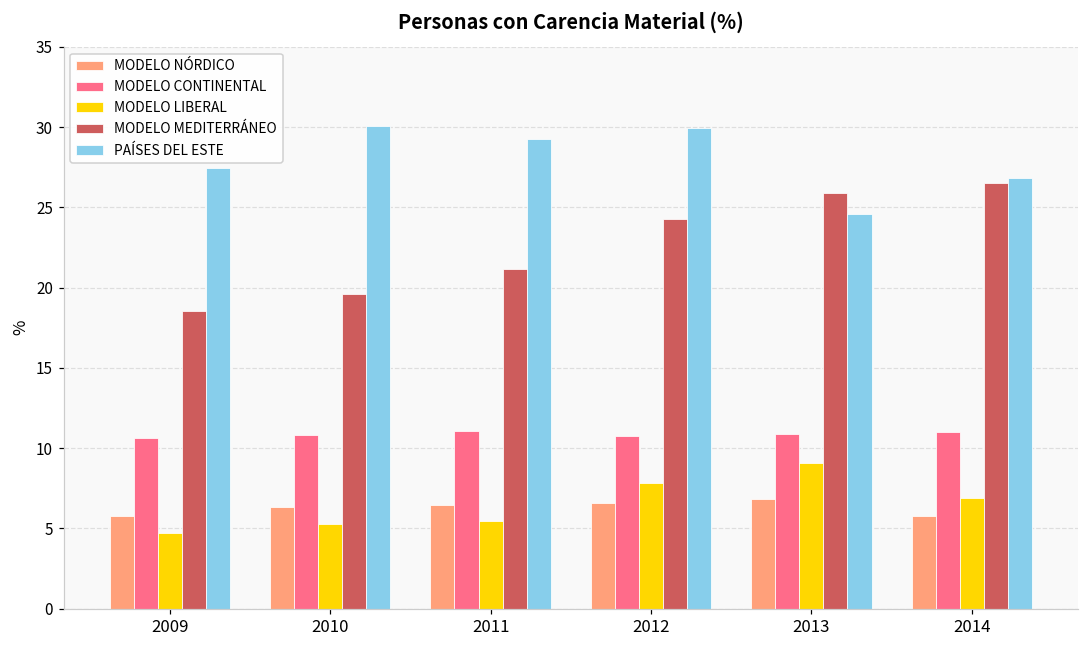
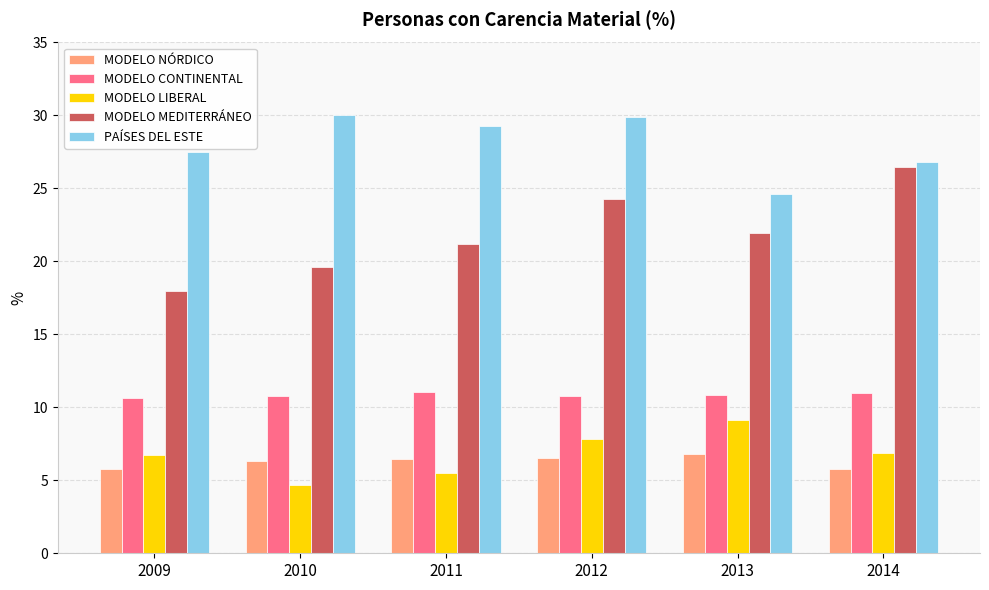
MODELO LIBERAL, 2009: 4.7 -> 6.7
MODELO MEDITERRÁNEO, 2009: 18.6 -> 18.0
MODELO LIBERAL, 2010: 5.3 -> 4.7
MODELO MEDITERRÁNEO, 2013: 25.9 -> 21.9
